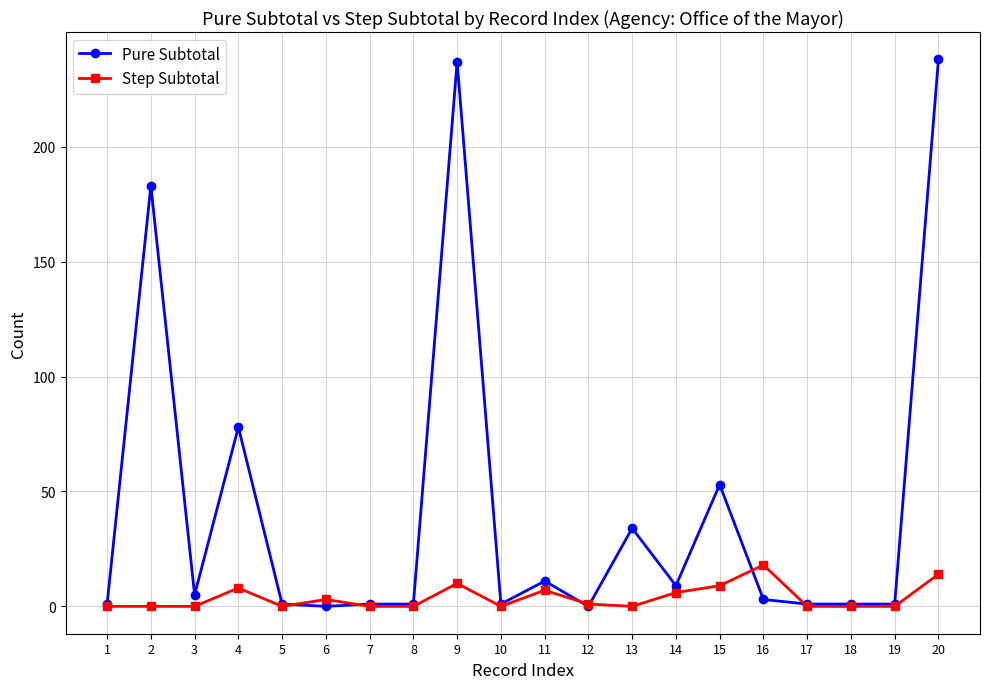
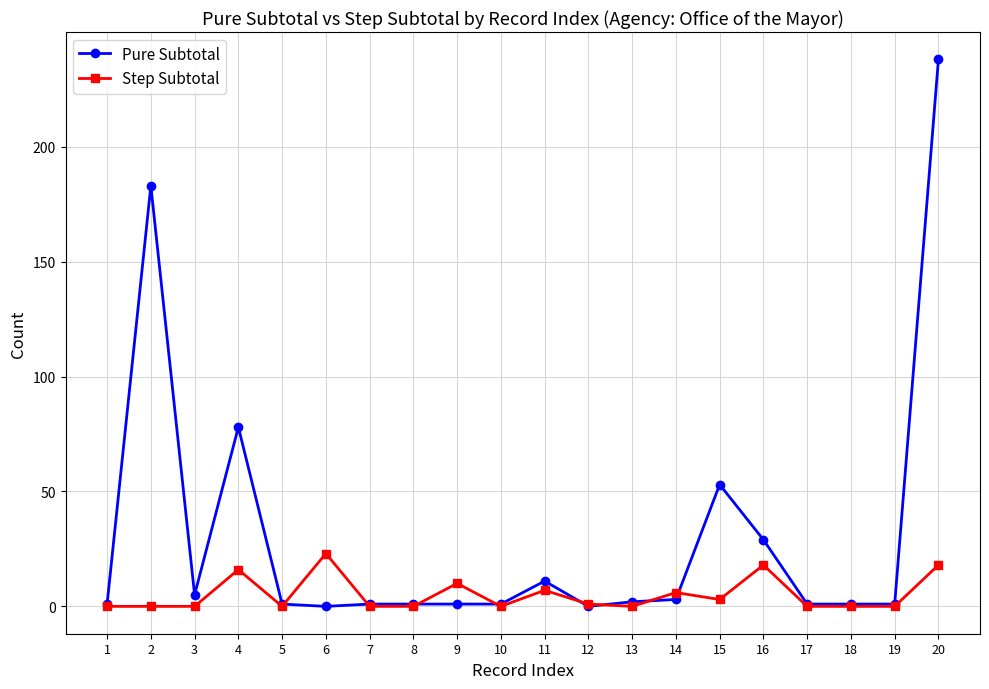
Step Subtotal, 4: 8 -> 16
Step Subtotal, 6: 3 -> 23
Pure Subtotal, 9: 237 -> 1
Pure Subtotal, 13: 34 -> 2
Pure Subtotal, 14: 9 -> 3
Step Subtotal, 15: 9 -> 3
Pure Subtotal, 16: 3 -> 29
Step Subtotal, 20: 14 -> 18
